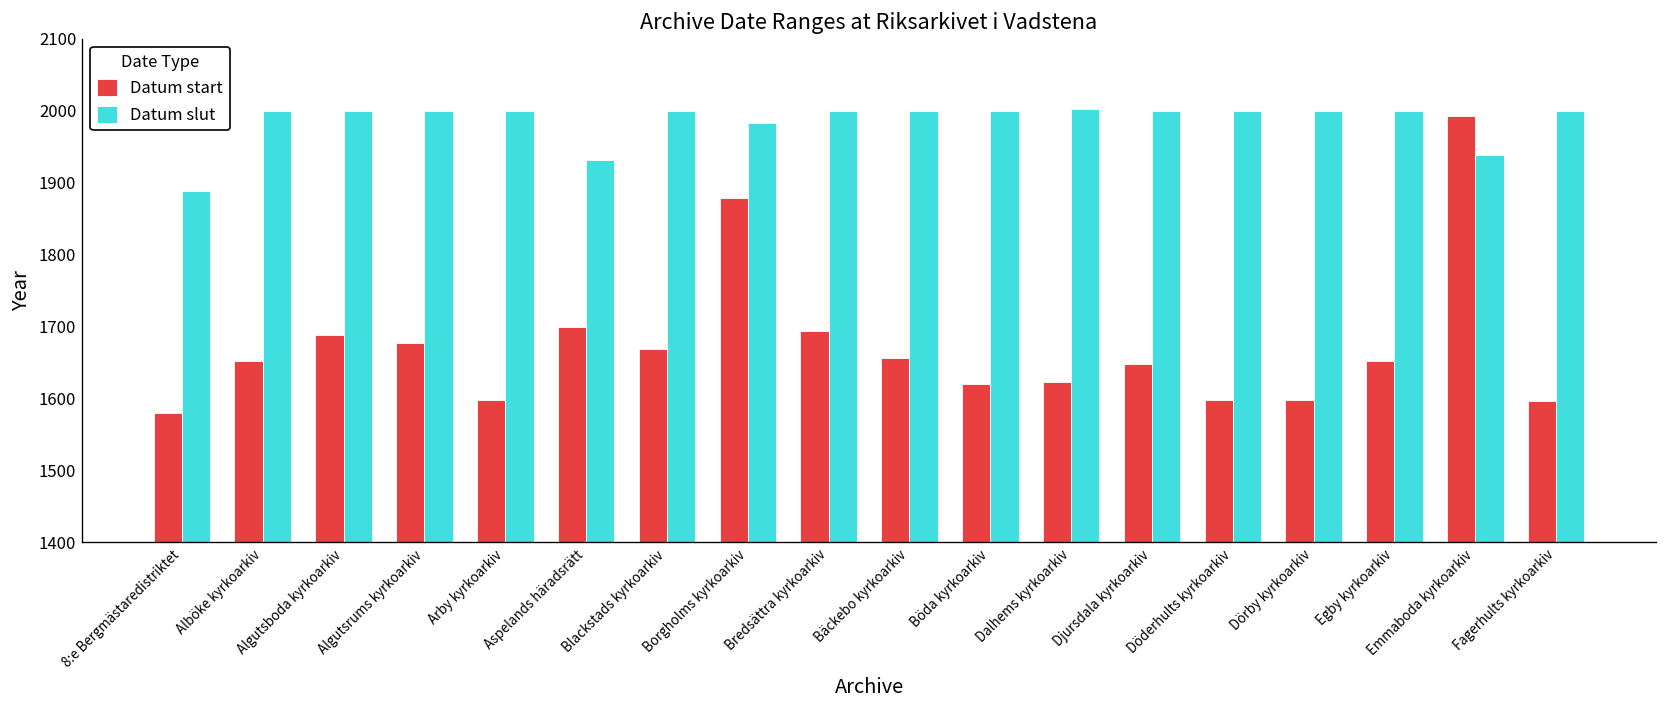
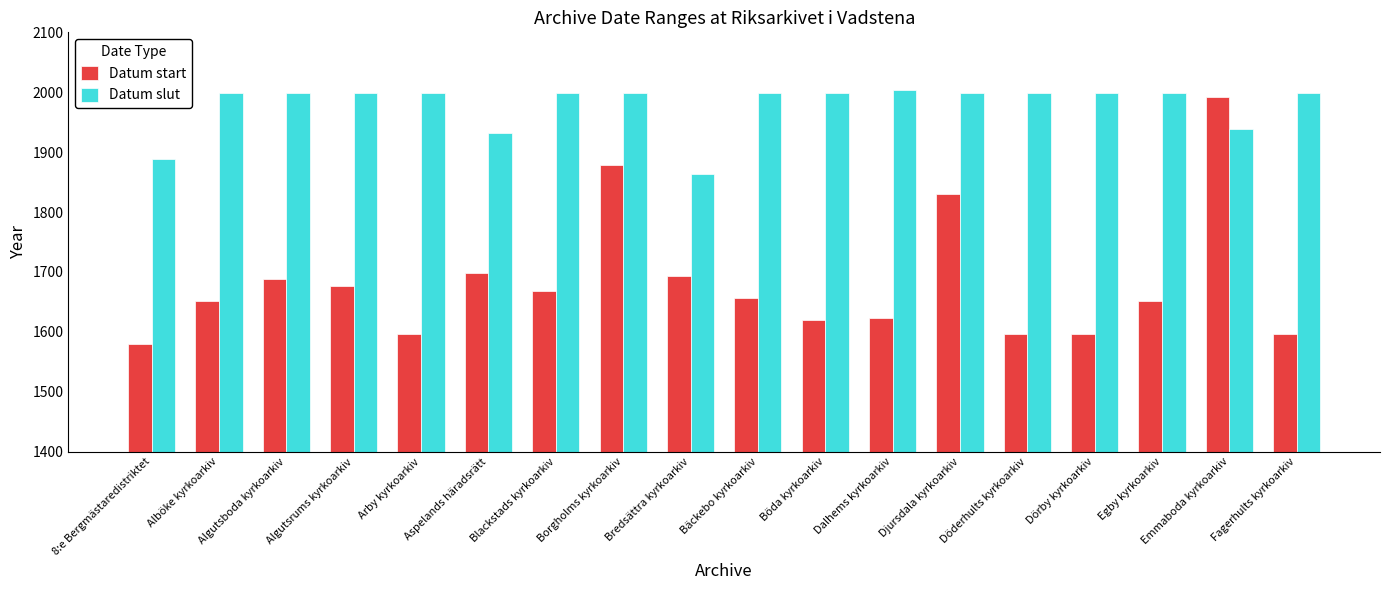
Datum slut, Borgholms kyrkoarkiv: 1980 -> 2000
Datum slut, Bredsättra kyrkoarkiv: 2000 -> 1860
Datum start, Djursdala kyrkoarkiv: 1650 -> 1830
